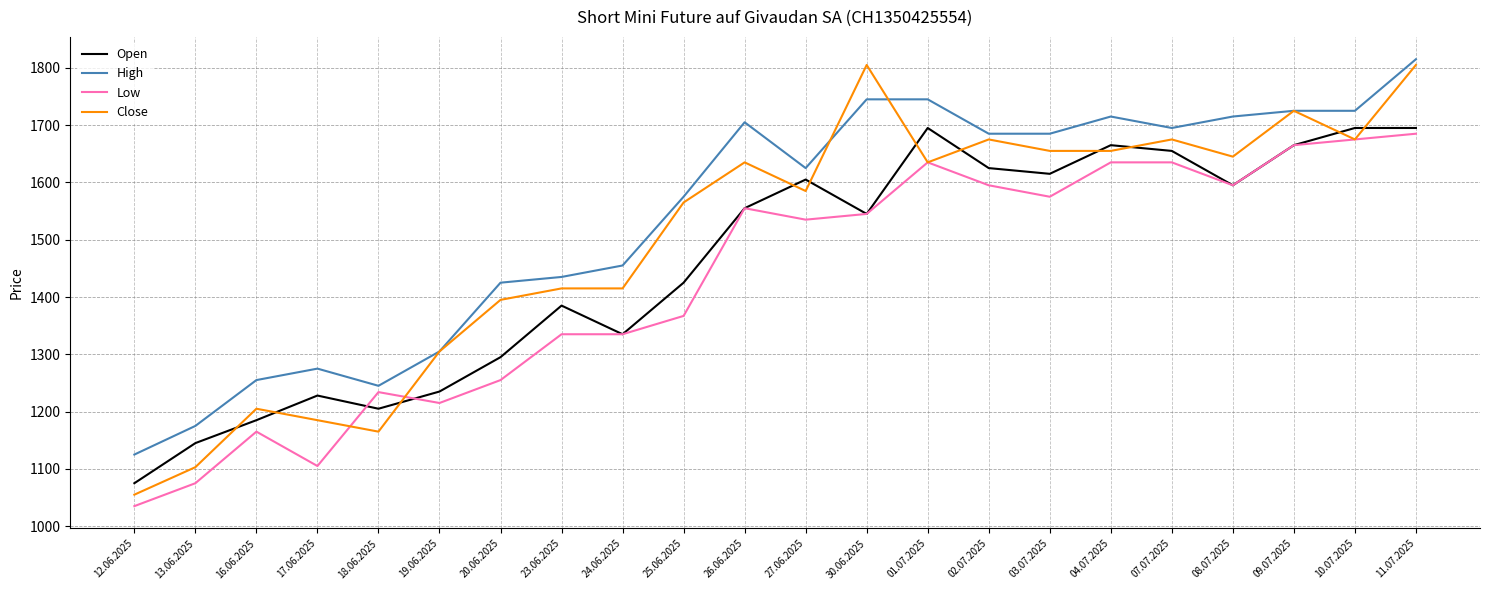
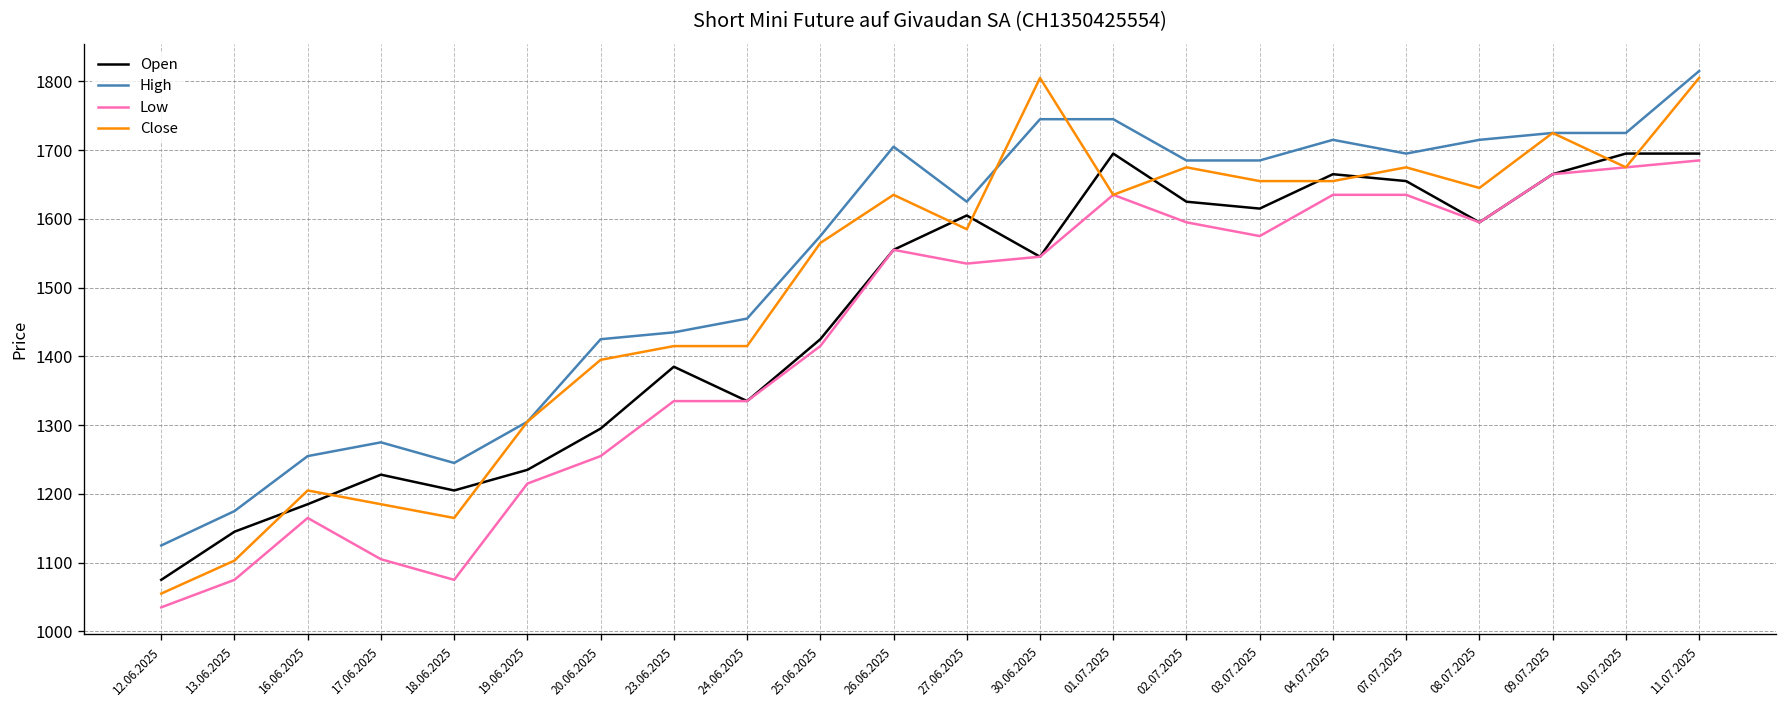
Low, 18.06.2025: 1230 -> 1080
Low, 25.06.2025: 1370 -> 1420
